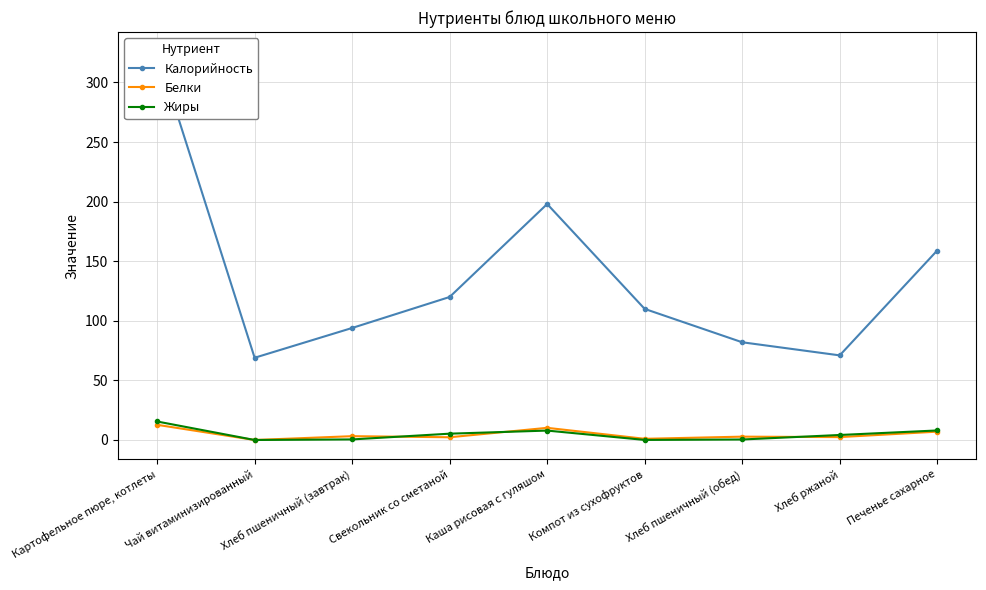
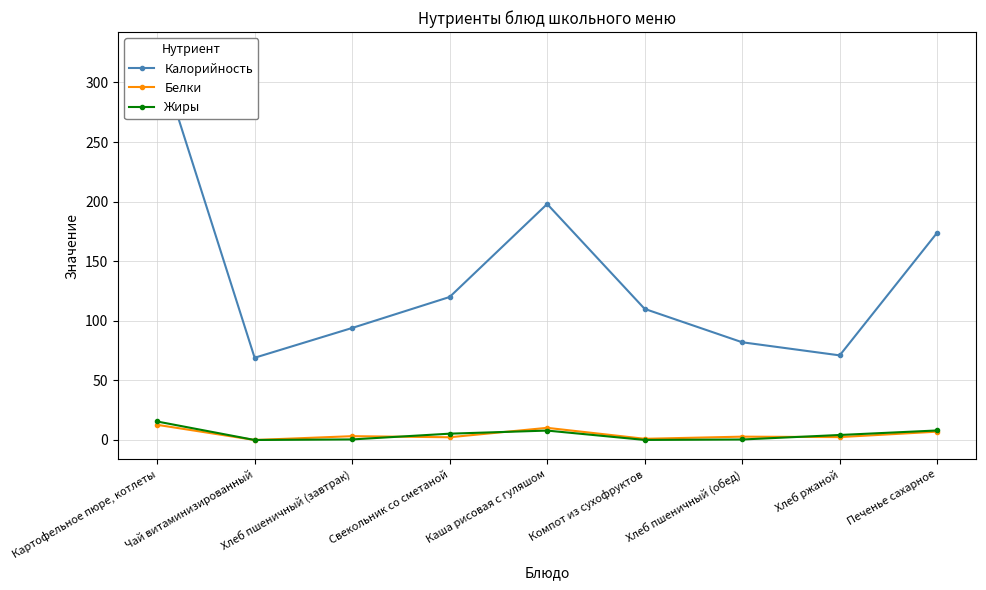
Калорийность, Печенье сахарное: 159 -> 174
